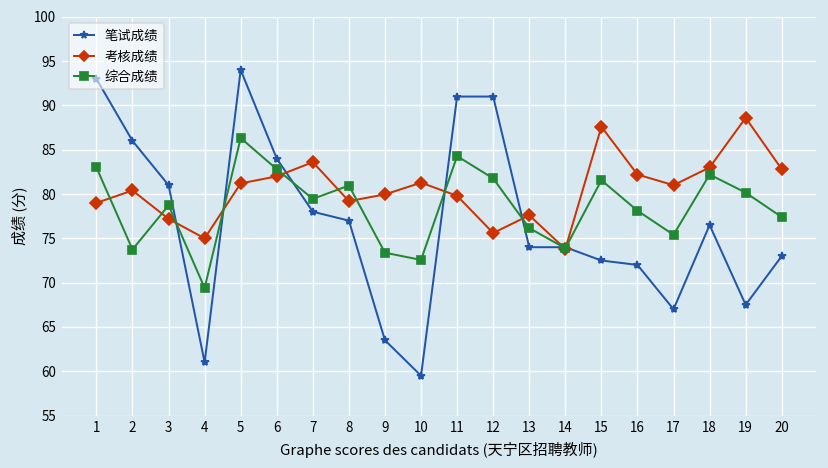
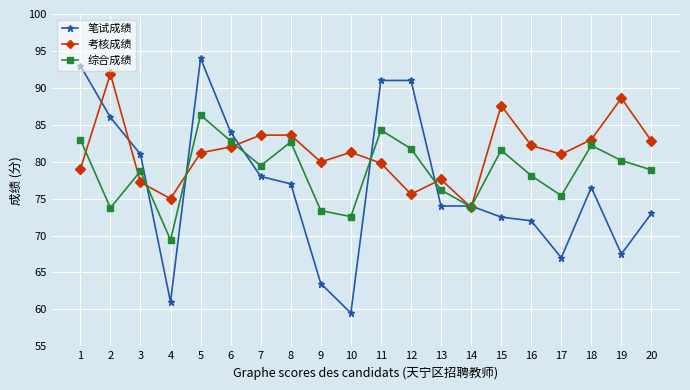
考核成绩, 2: 80 -> 92
考核成绩, 8: 79 -> 84
综合成绩, 8: 81 -> 83
综合成绩, 20: 77 -> 79
